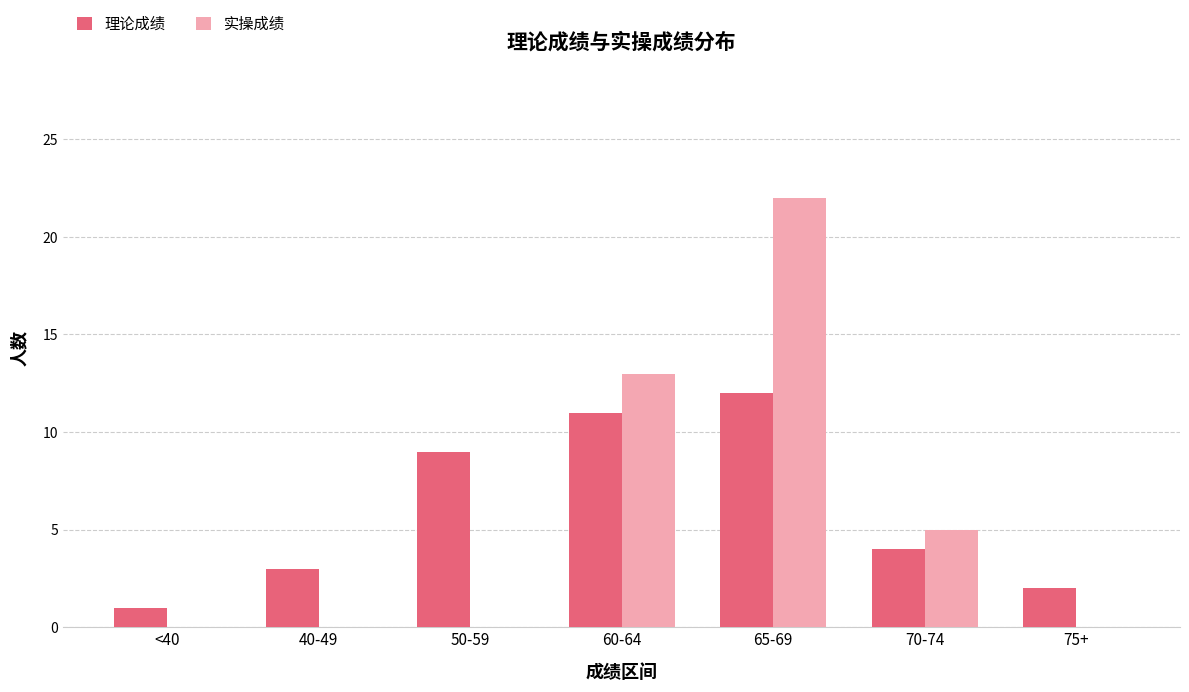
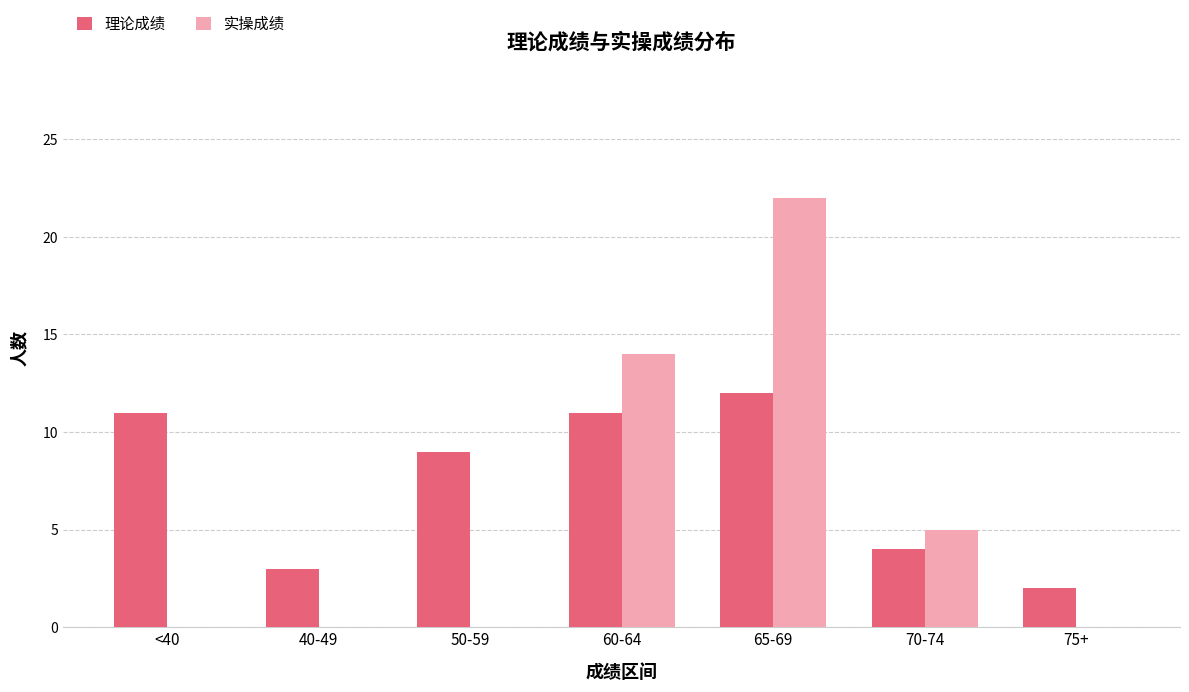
理论成绩, <40: 1 -> 11
实操成绩, 60-64: 13 -> 14
